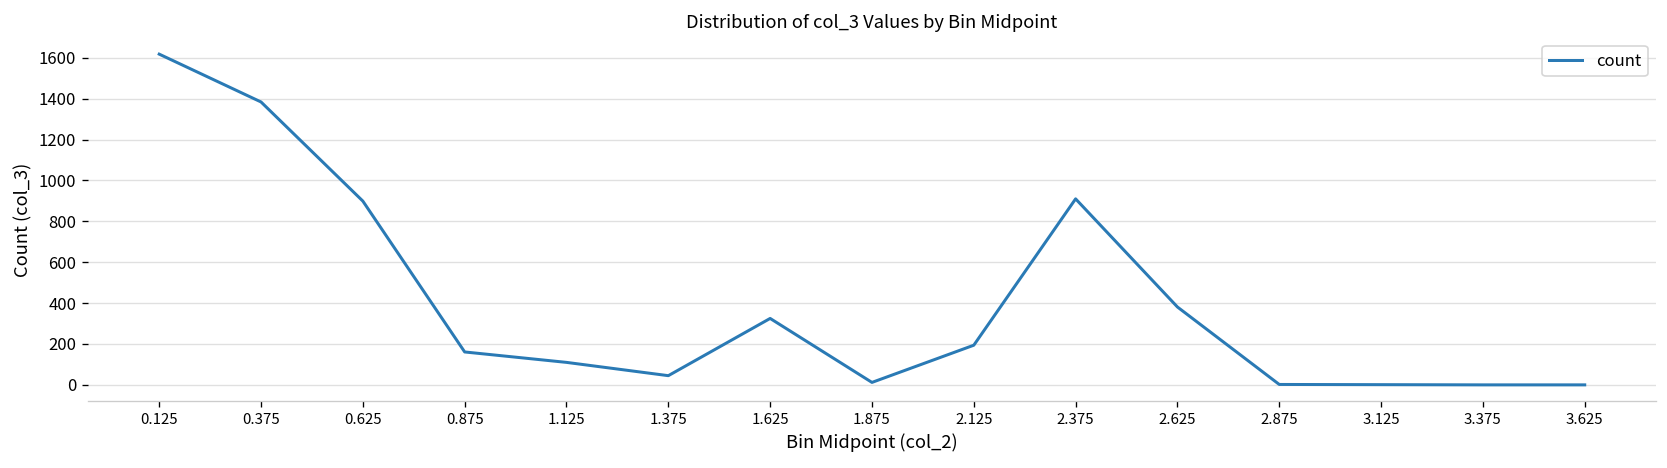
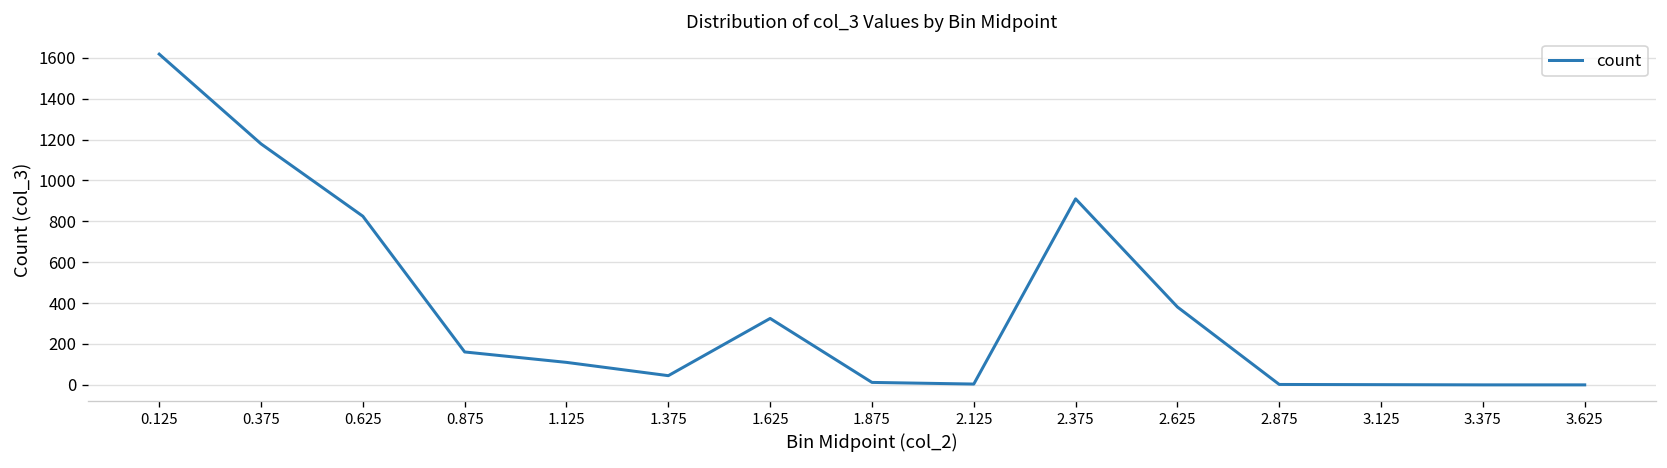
0.375: 1380 -> 1180
0.625: 900 -> 830
2.125: 190 -> 0
